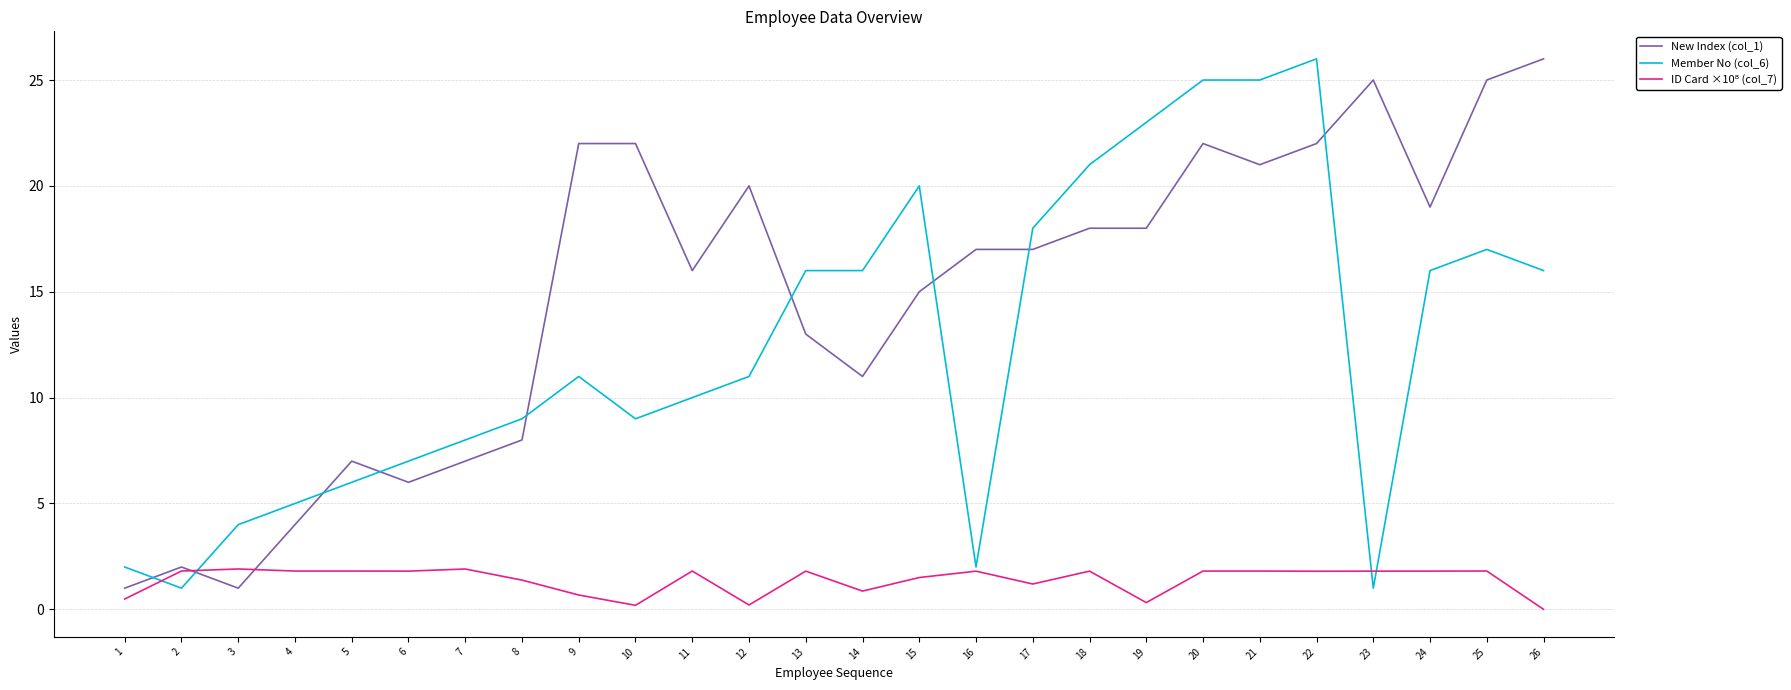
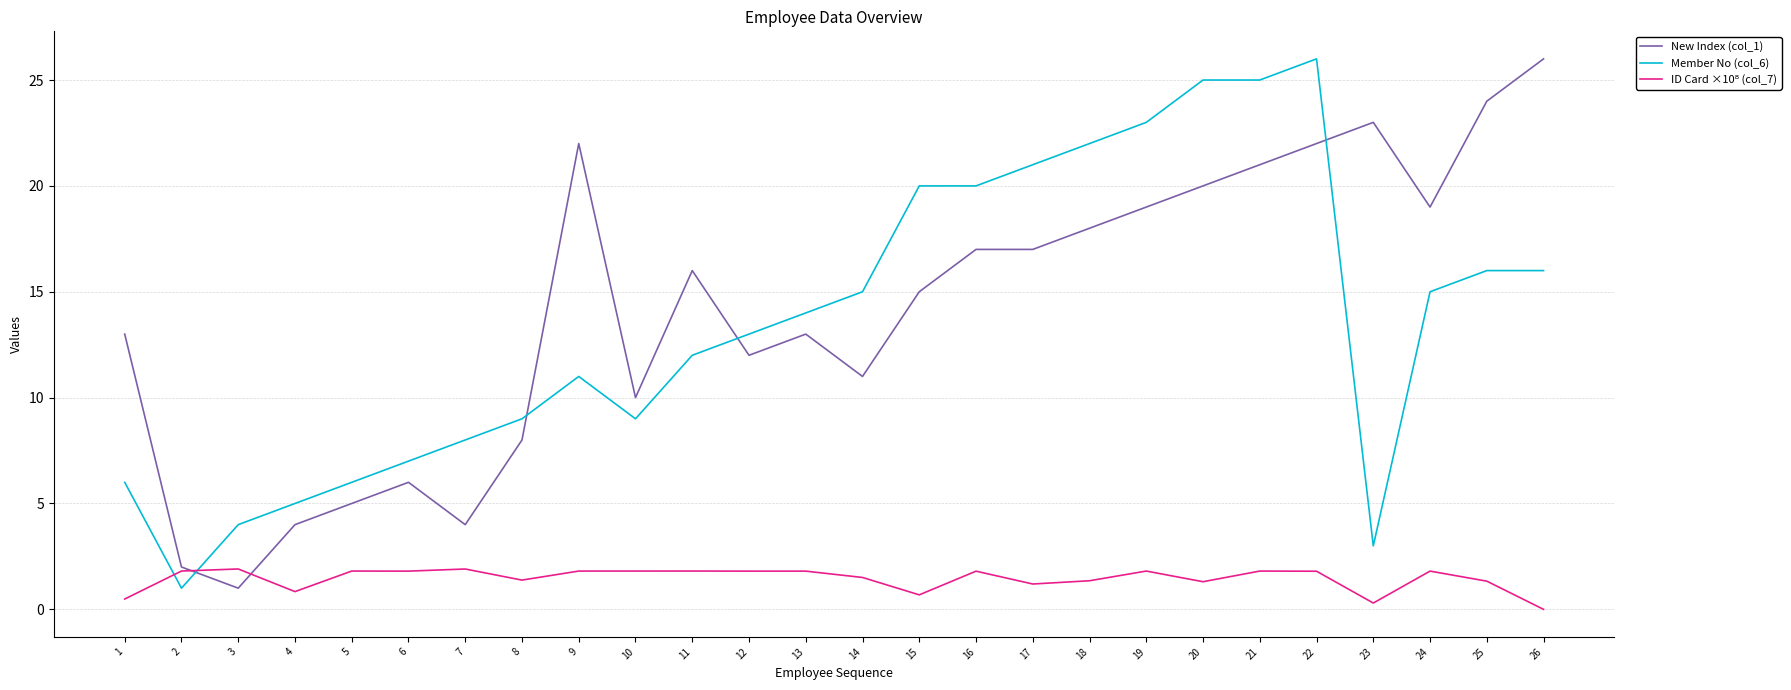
New Index (col_1), 1: 1 -> 13
Member No (col_6), 1: 2 -> 6
ID Card ×10⁸ (col_7), 4: 1.8 -> 0.8
New Index (col_1), 5: 7 -> 5
New Index (col_1), 7: 7 -> 4
ID Card ×10⁸ (col_7), 9: 0.7 -> 1.8
New Index (col_1), 10: 22 -> 10
ID Card ×10⁸ (col_7), 10: 0.2 -> 1.8
Member No (col_6), 11: 10 -> 12
New Index (col_1), 12: 20 -> 12
Member No (col_6), 12: 11 -> 13
ID Card ×10⁸ (col_7), 12: 0.2 -> 1.8
Member No (col_6), 13: 16 -> 14
Member No (col_6), 14: 16 -> 15
ID Card ×10⁸ (col_7), 14: 0.9 -> 1.5
ID Card ×10⁸ (col_7), 15: 1.5 -> 0.7
Member No (col_6), 16: 2 -> 20
Member No (col_6), 17: 18 -> 21
Member No (col_6), 18: 21 -> 22
ID Card ×10⁸ (col_7), 18: 1.8 -> 1.4
New Index (col_1), 19: 18 -> 19
ID Card ×10⁸ (col_7), 19: 0.3 -> 1.8
New Index (col_1), 20: 22 -> 20
ID Card ×10⁸ (col_7), 20: 1.8 -> 1.3
New Index (col_1), 23: 25 -> 23
Member No (col_6), 23: 1 -> 3
ID Card ×10⁸ (col_7), 23: 1.8 -> 0.3
Member No (col_6), 24: 16 -> 15
New Index (col_1), 25: 25 -> 24
Member No (col_6), 25: 17 -> 16
ID Card ×10⁸ (col_7), 25: 1.8 -> 1.3
